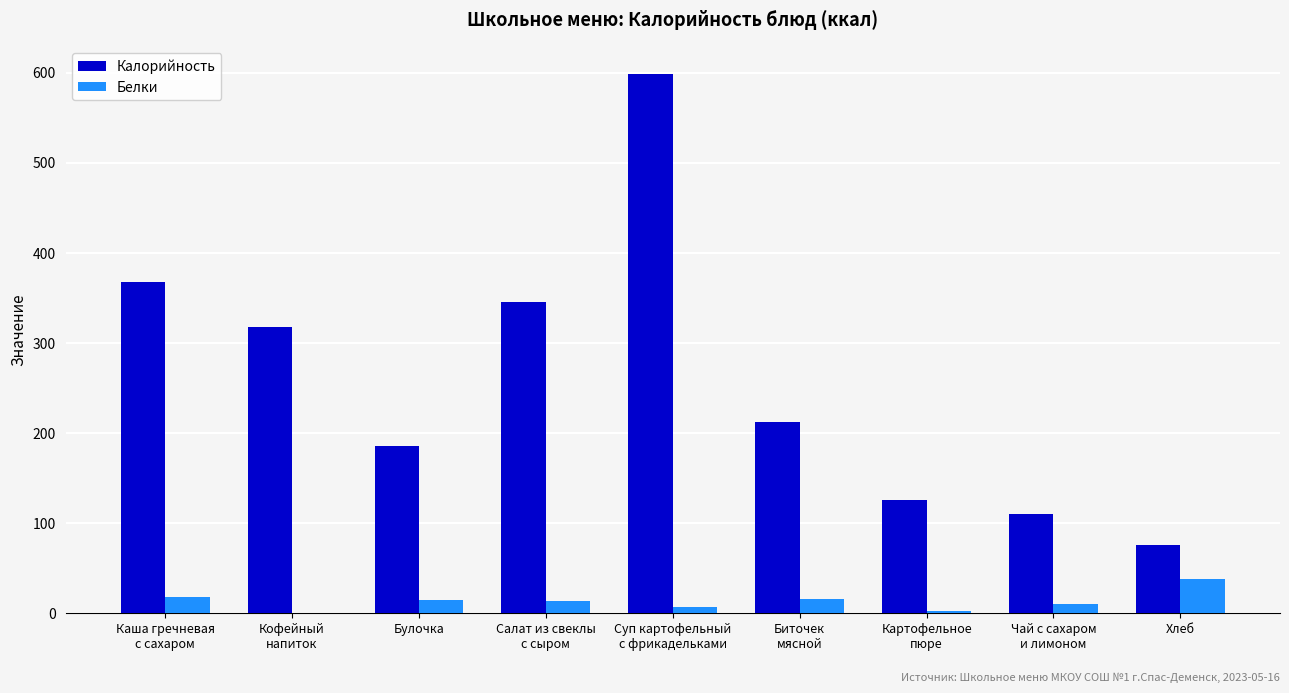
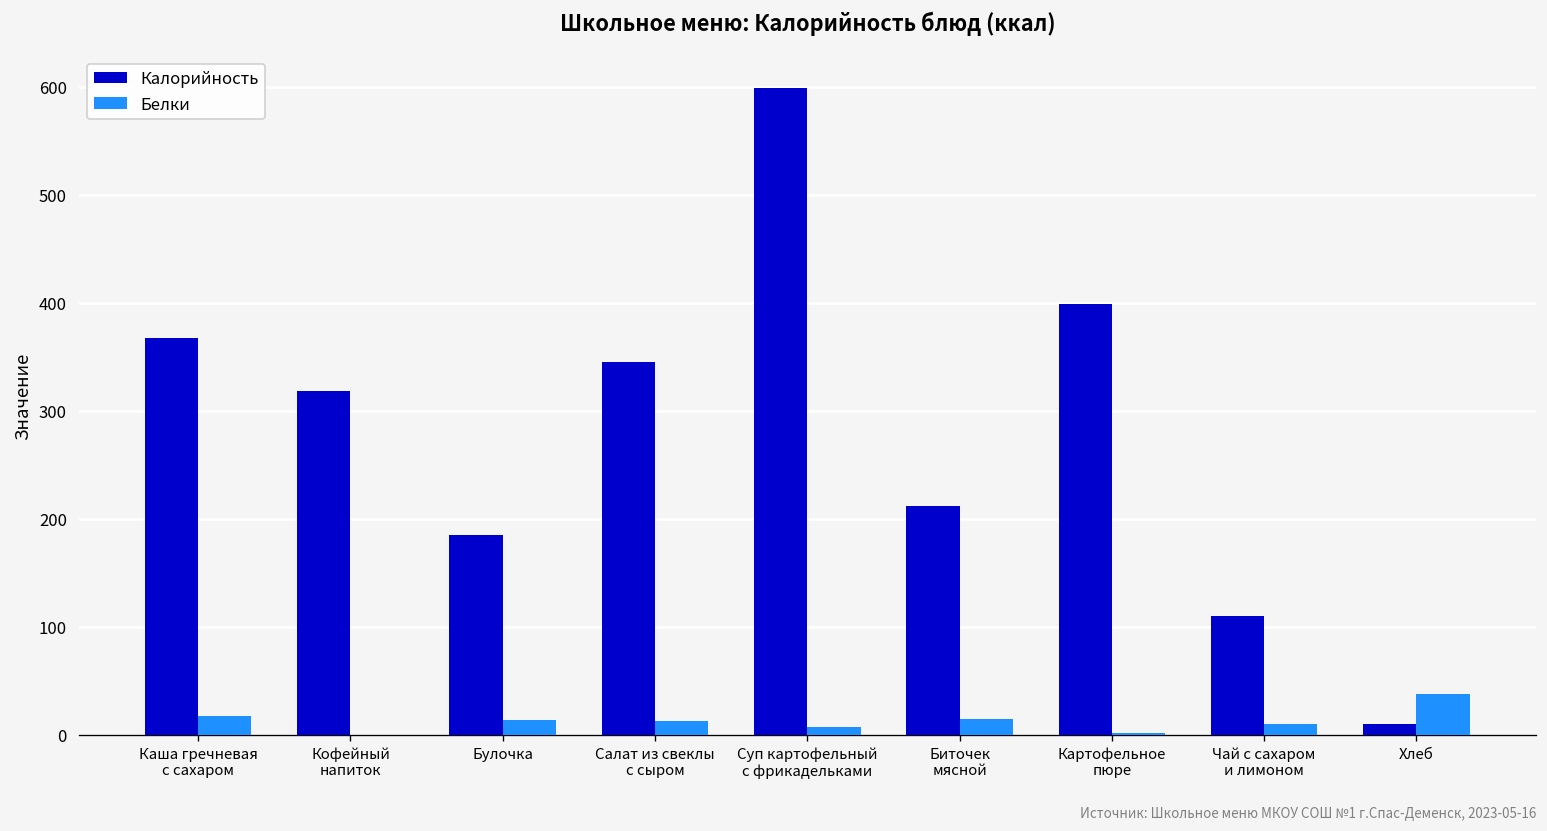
Калорийность, Картофельное пюре: 130 -> 400
Калорийность, Хлеб: 80 -> 10
